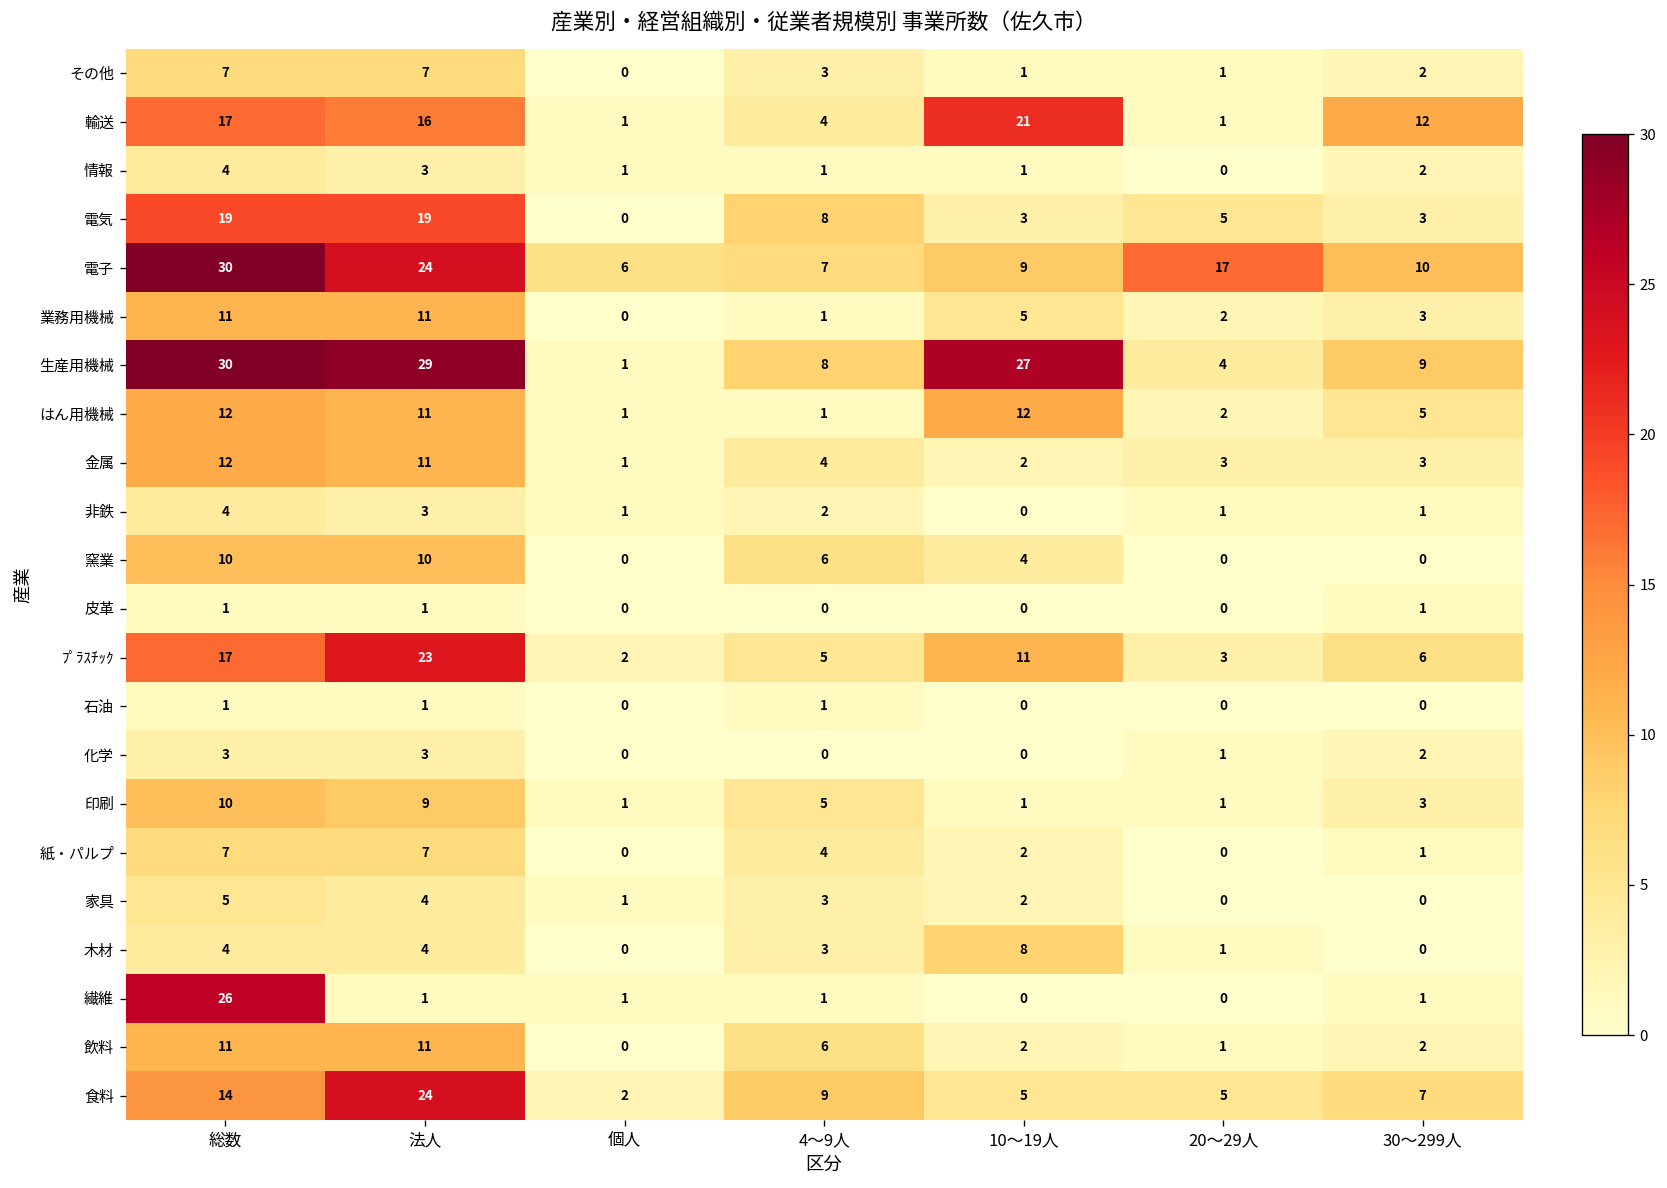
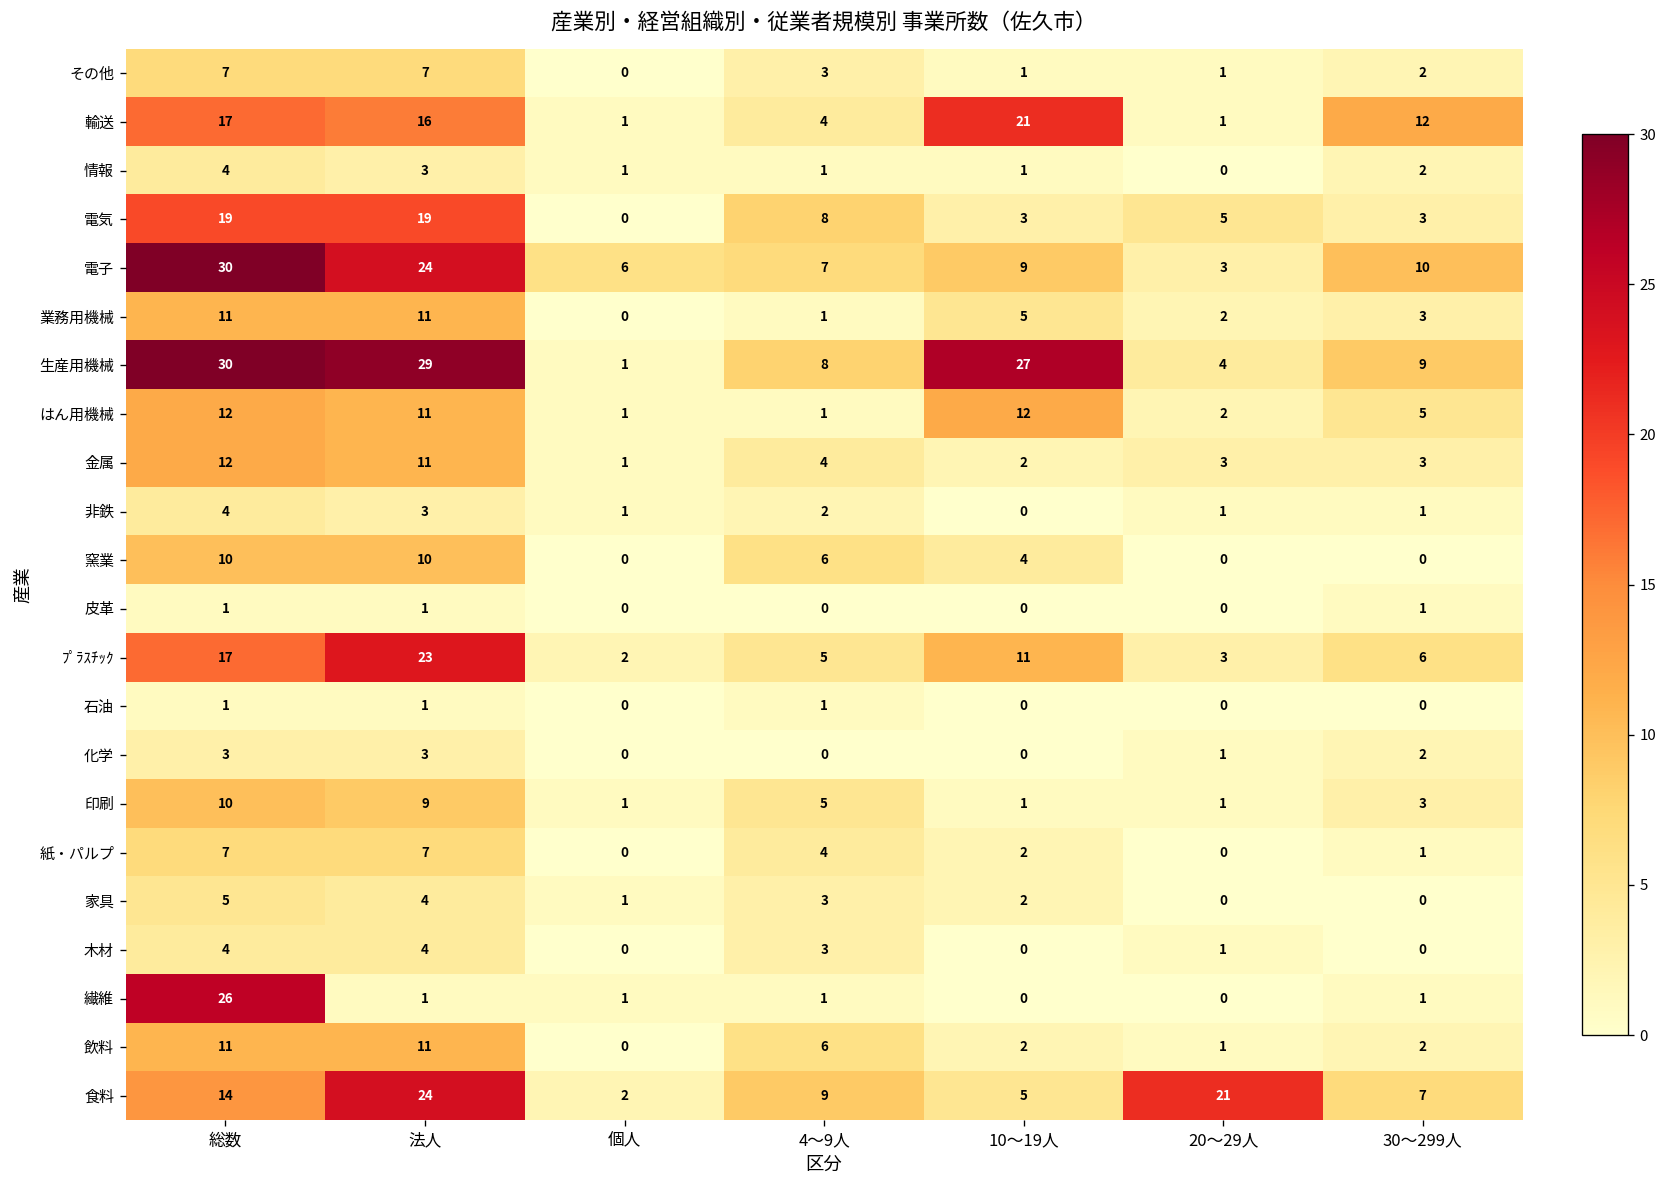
電子, 20～29人: 17 -> 3
木材, 10～19人: 8 -> 0
食料, 20～29人: 5 -> 21
